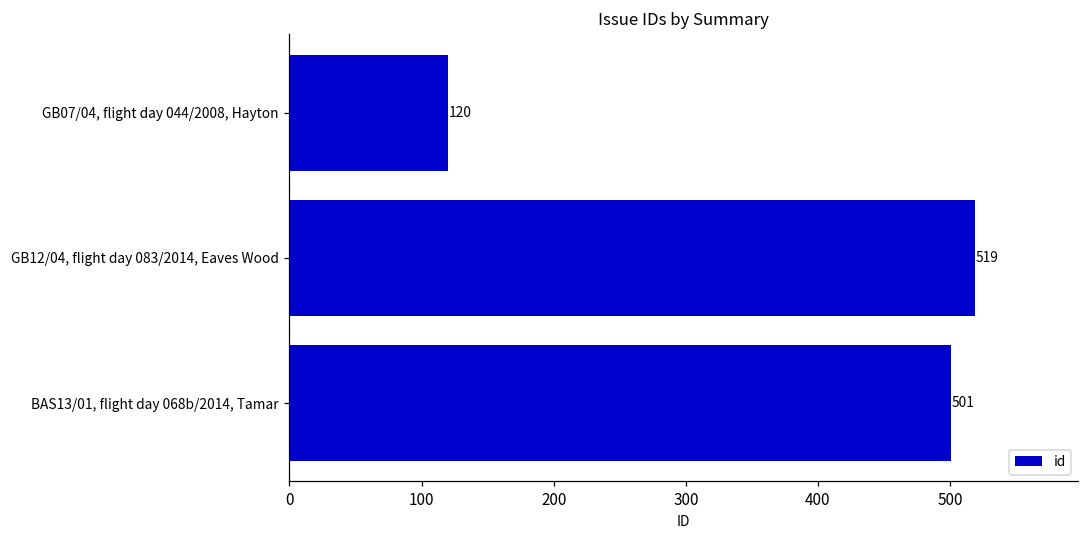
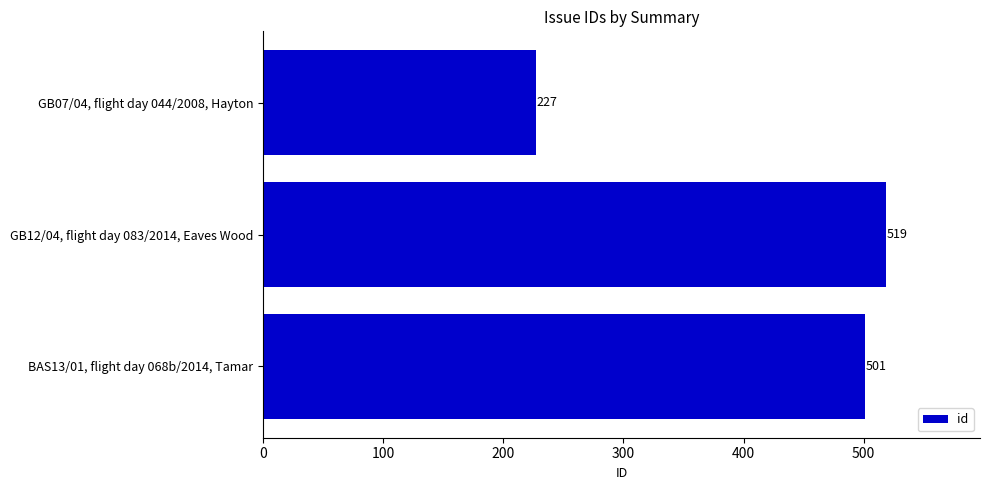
GB07/04, flight day 044/2008, Hayton: 120 -> 227
